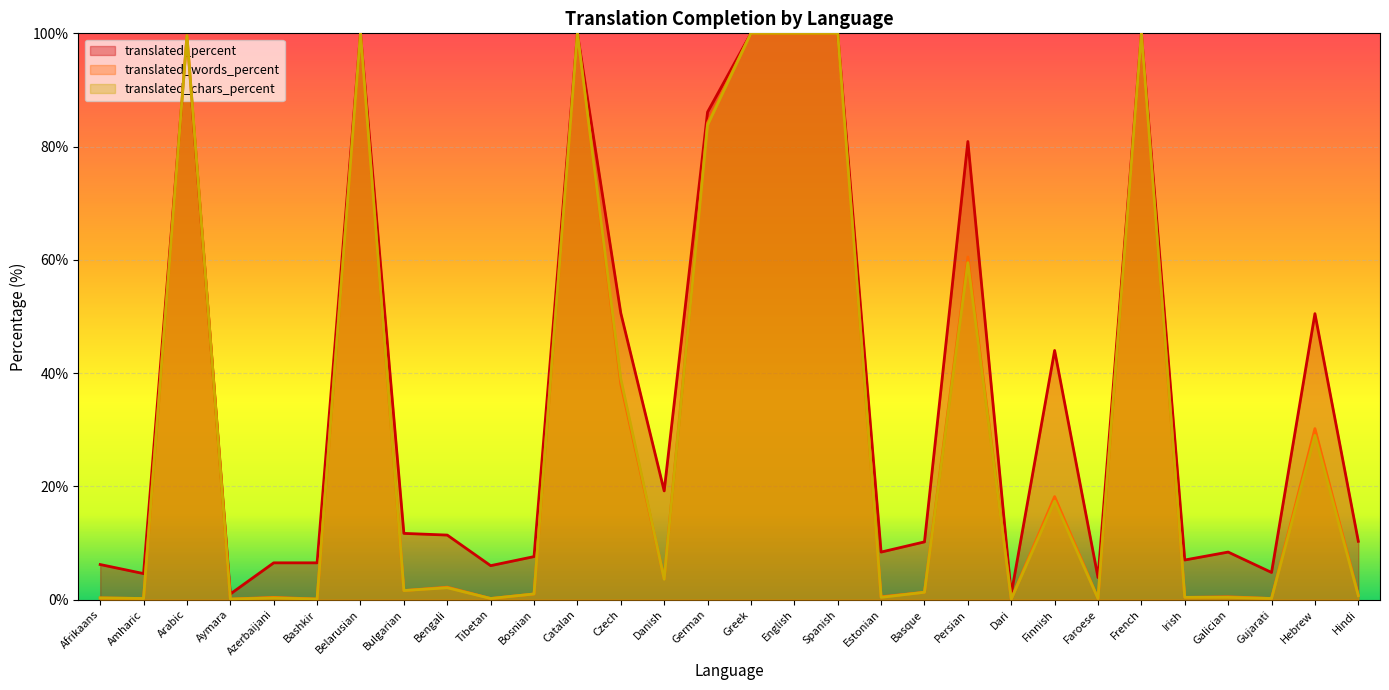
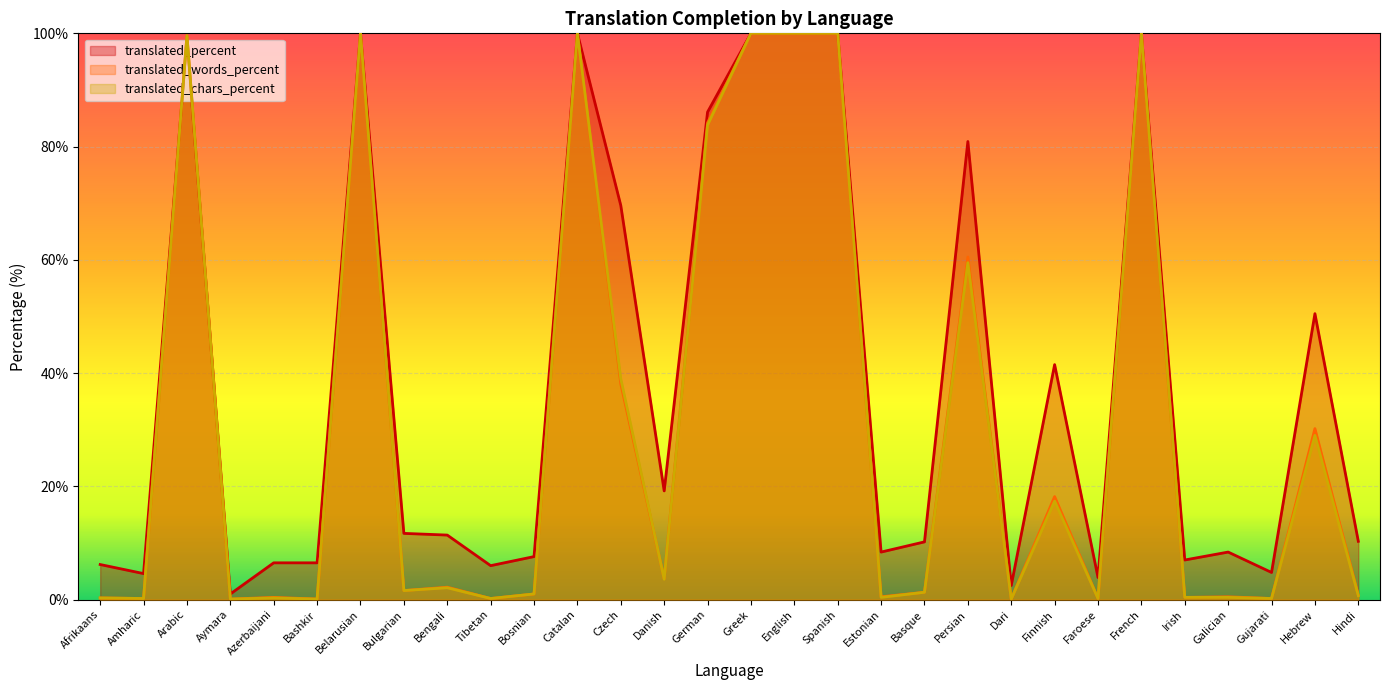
translated_percent, Czech: 51% -> 70%
translated_percent, Dari: 1% -> 3%
translated_percent, Finnish: 44% -> 42%
